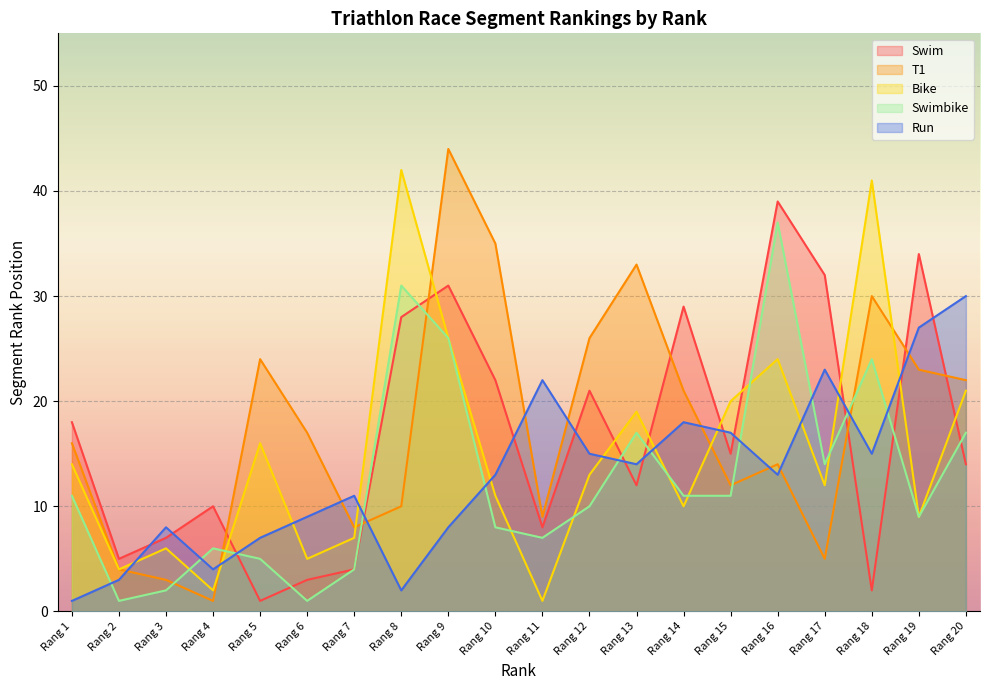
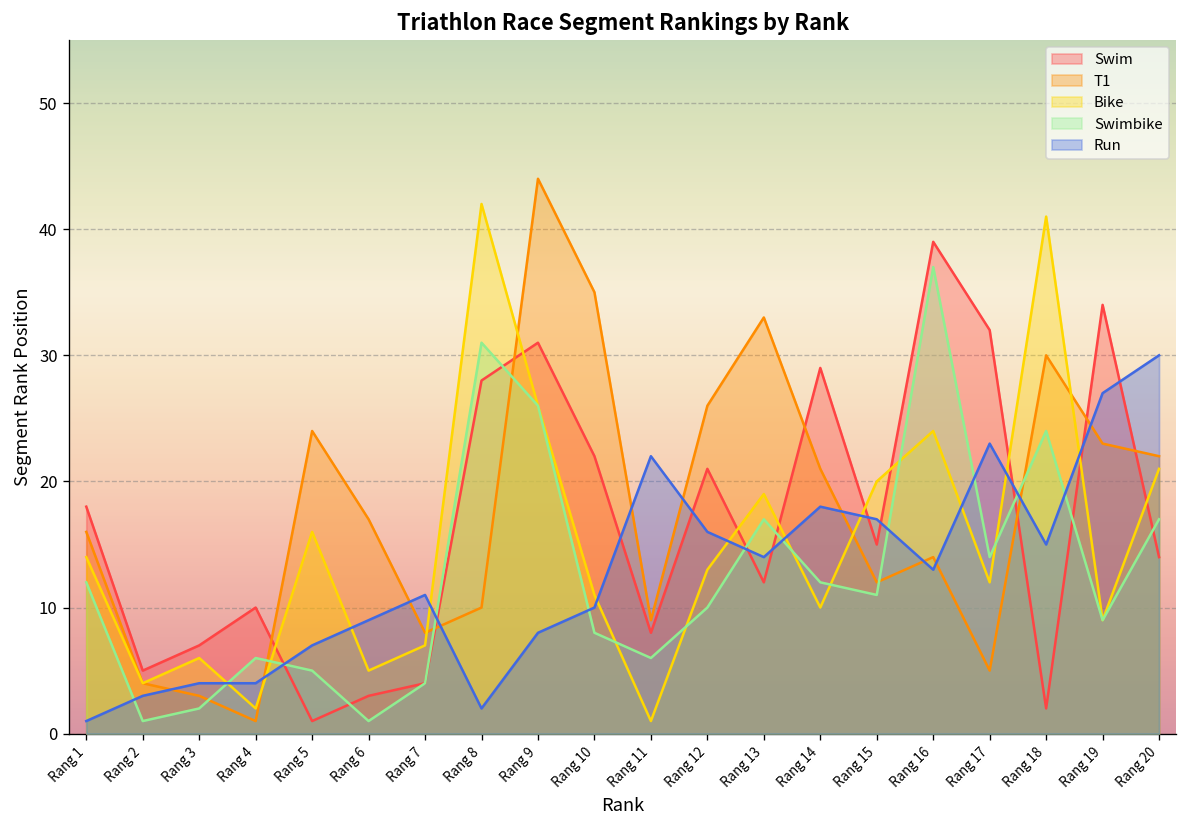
Swimbike, Rang 1: 11 -> 12
Run, Rang 3: 8 -> 4
Run, Rang 10: 13 -> 10
Swimbike, Rang 11: 7 -> 6
Run, Rang 12: 15 -> 16
Swimbike, Rang 14: 11 -> 12
